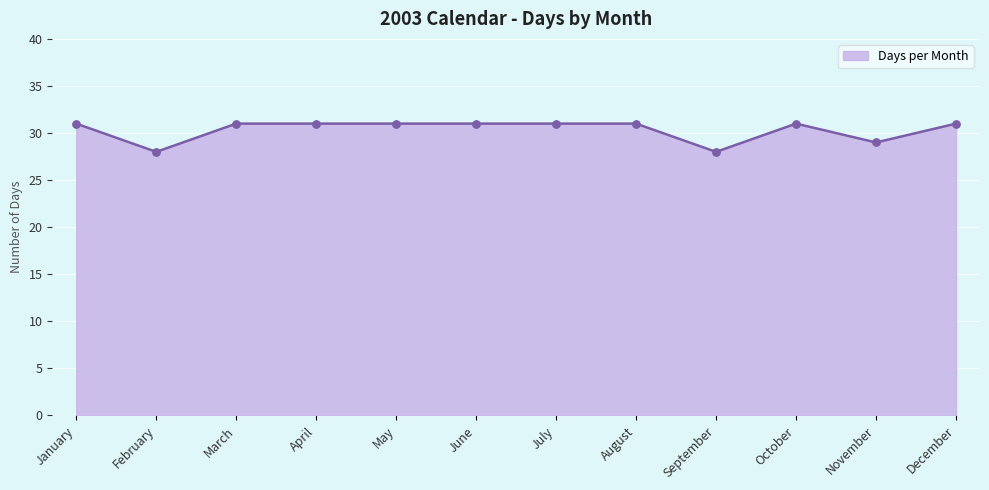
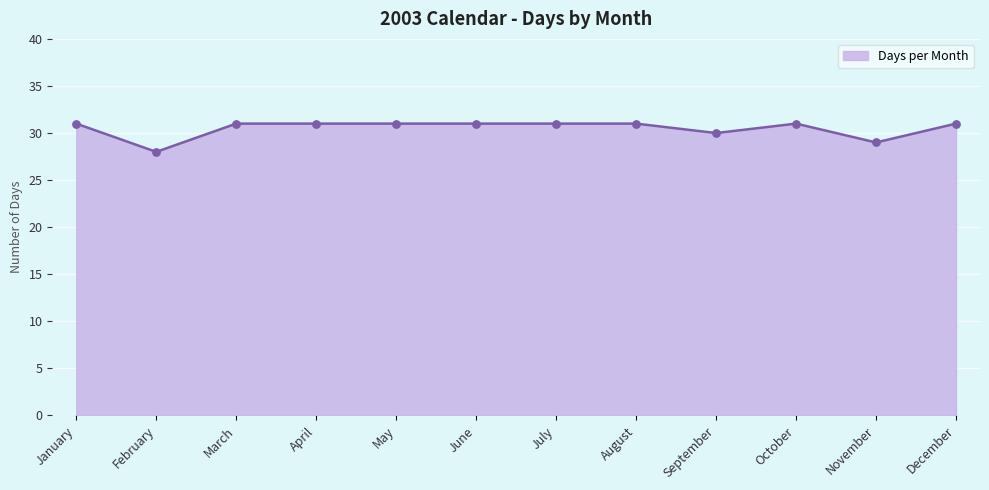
September: 28 -> 30
